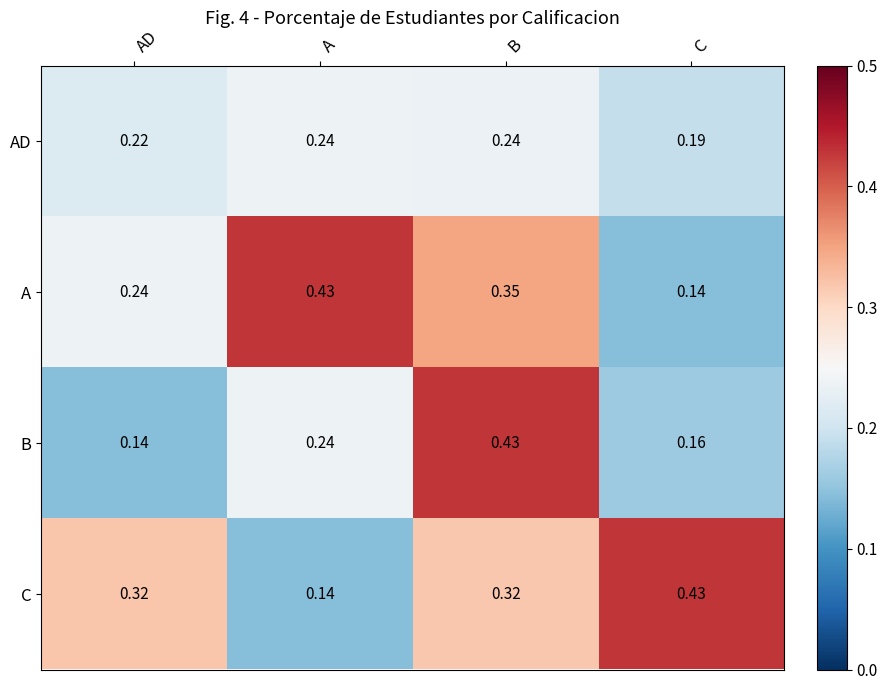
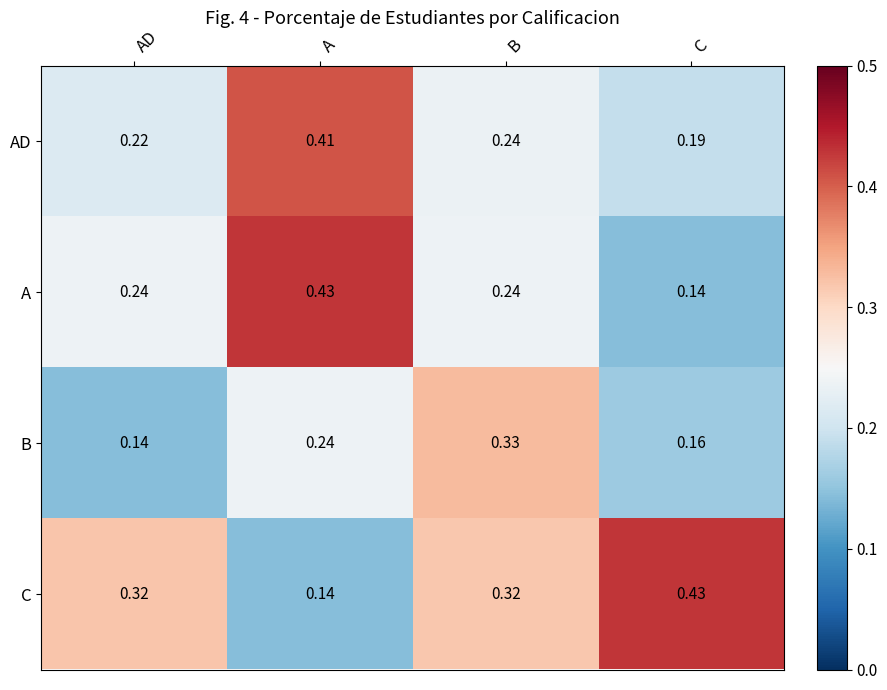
AD, A: 0.24 -> 0.41
A, B: 0.35 -> 0.24
B, B: 0.43 -> 0.33
